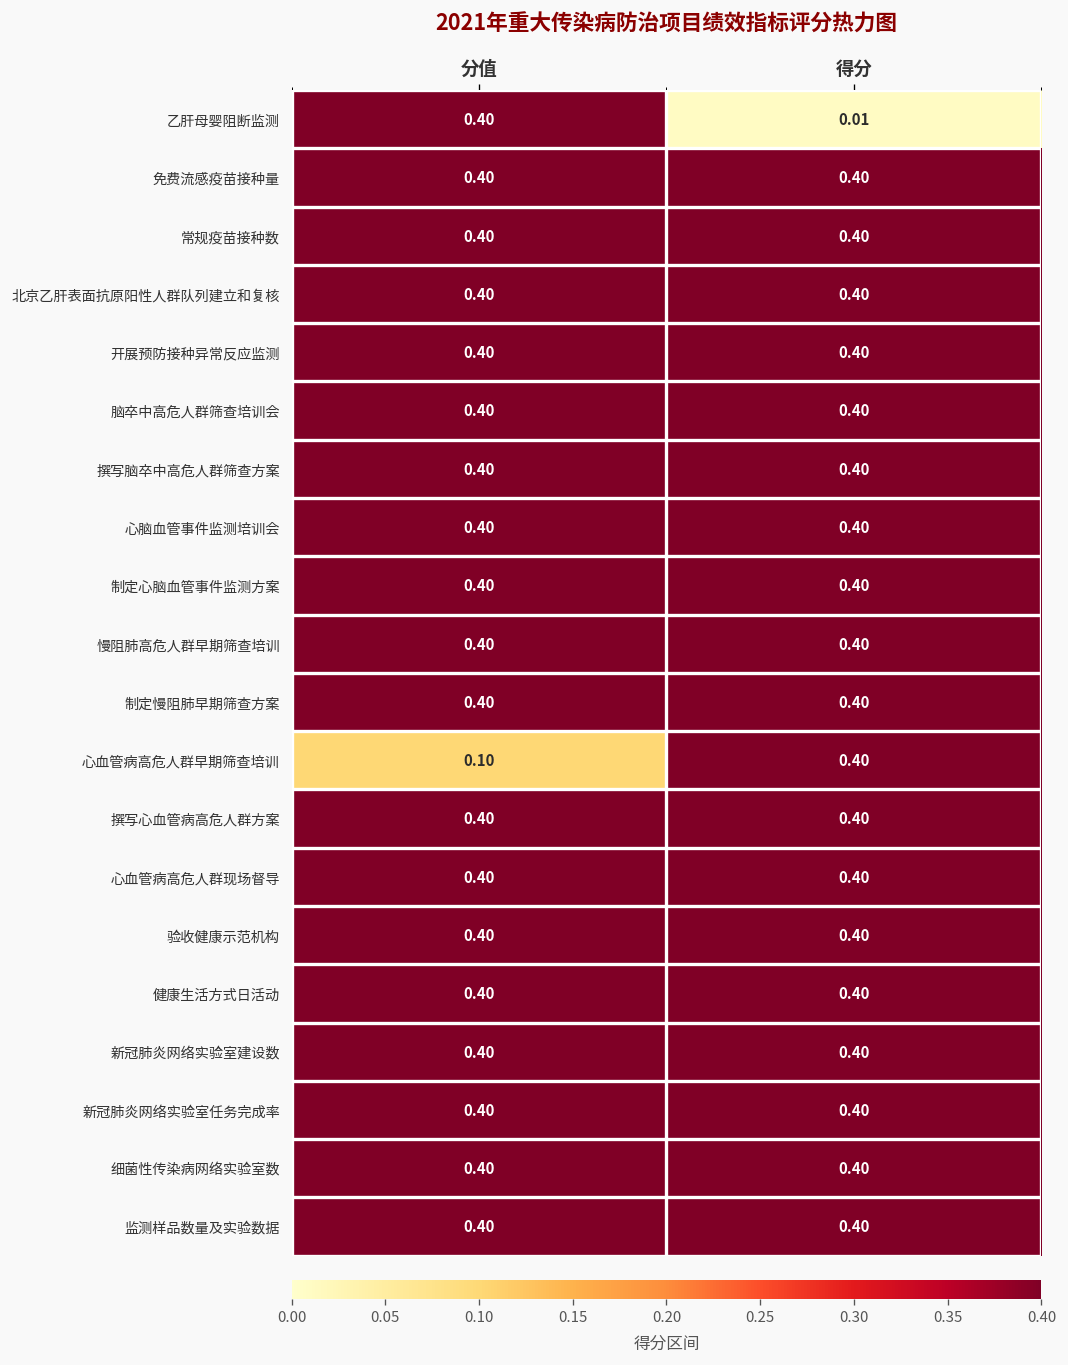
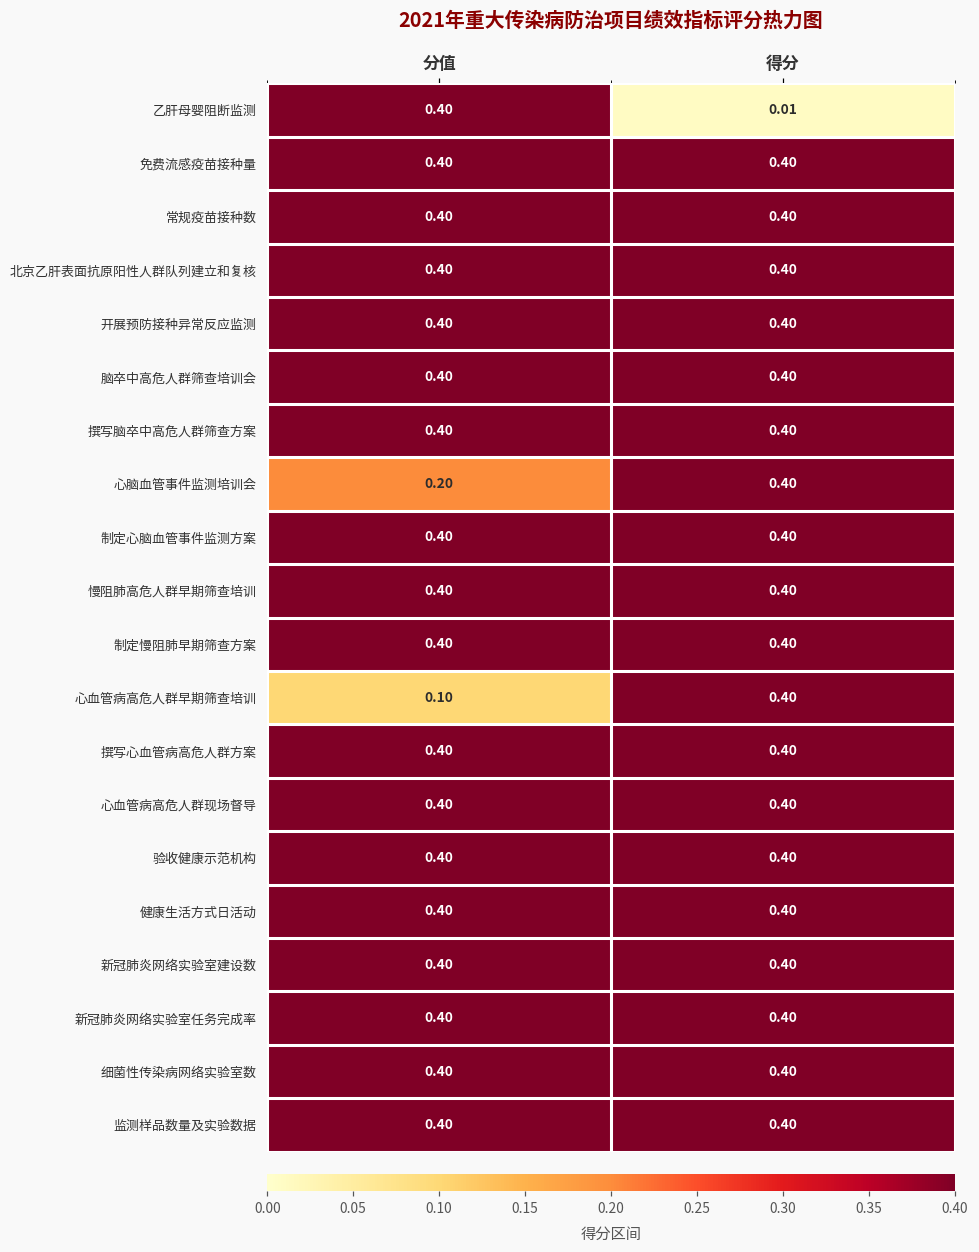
心脑血管事件监测培训会, 分值: 0.40 -> 0.20
